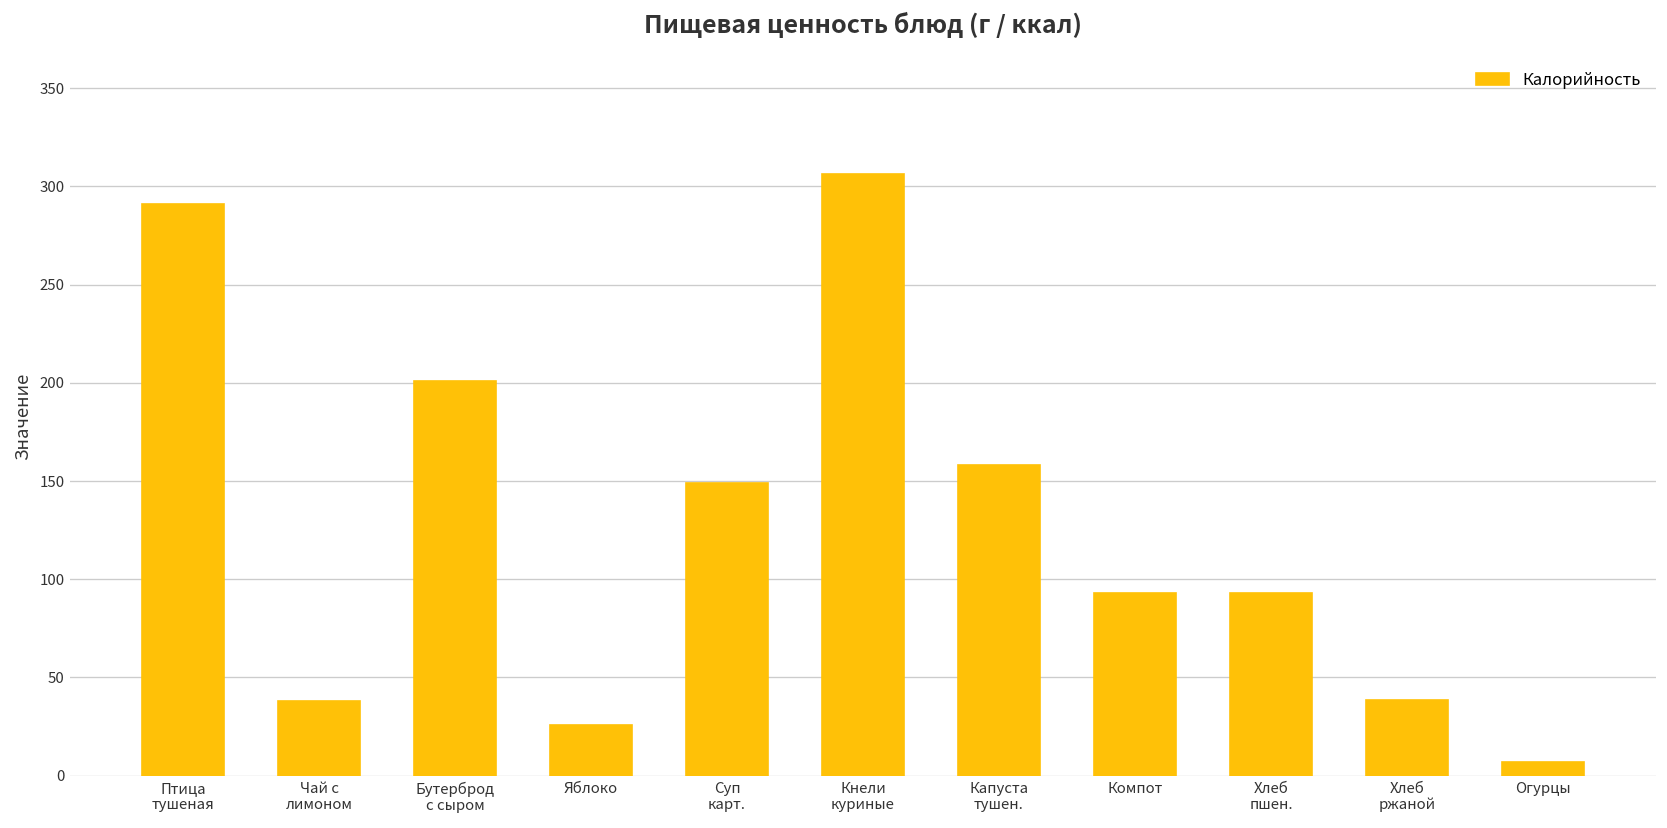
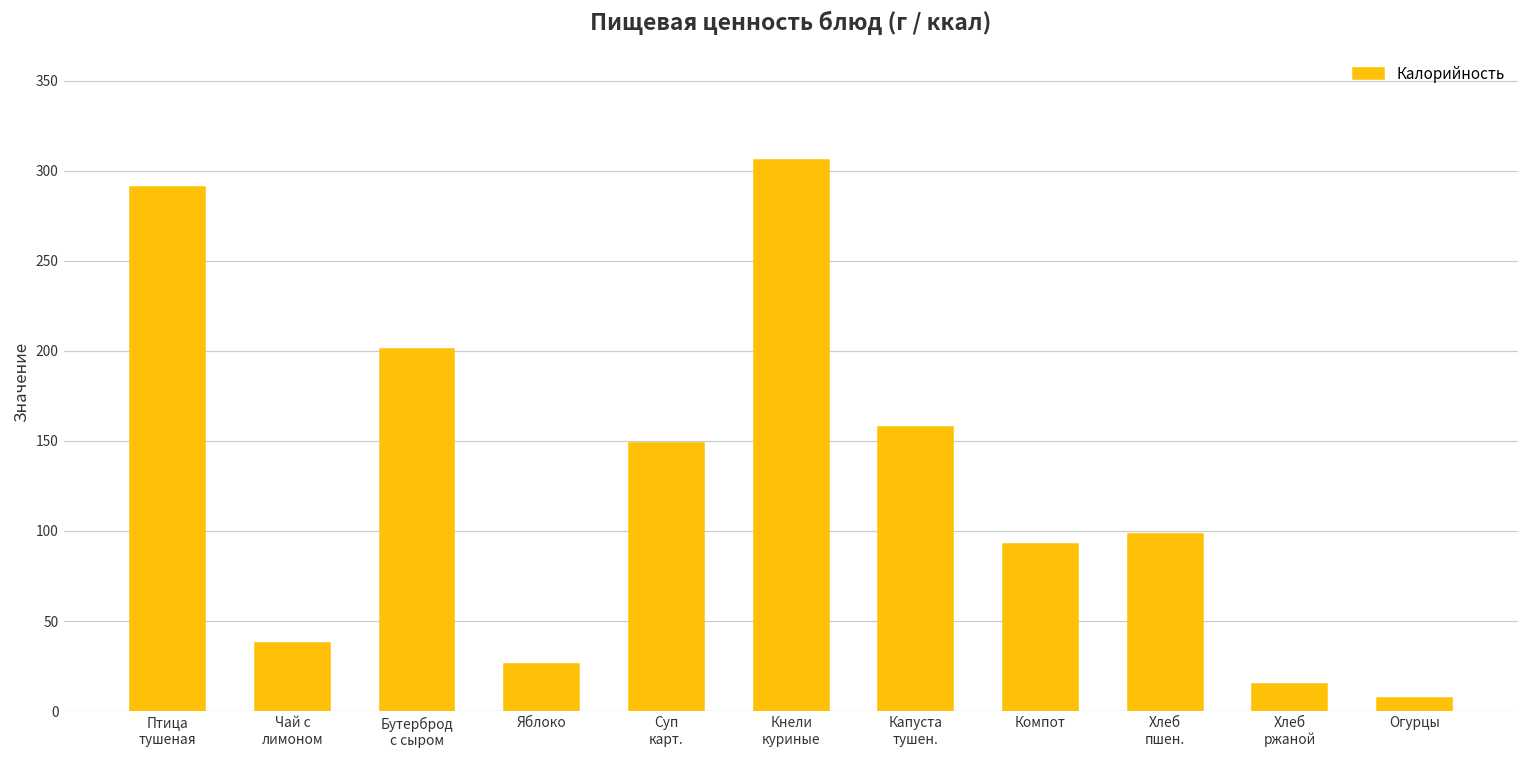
Хлеб пшен.: 93 -> 98
Хлеб ржаной: 39 -> 15
